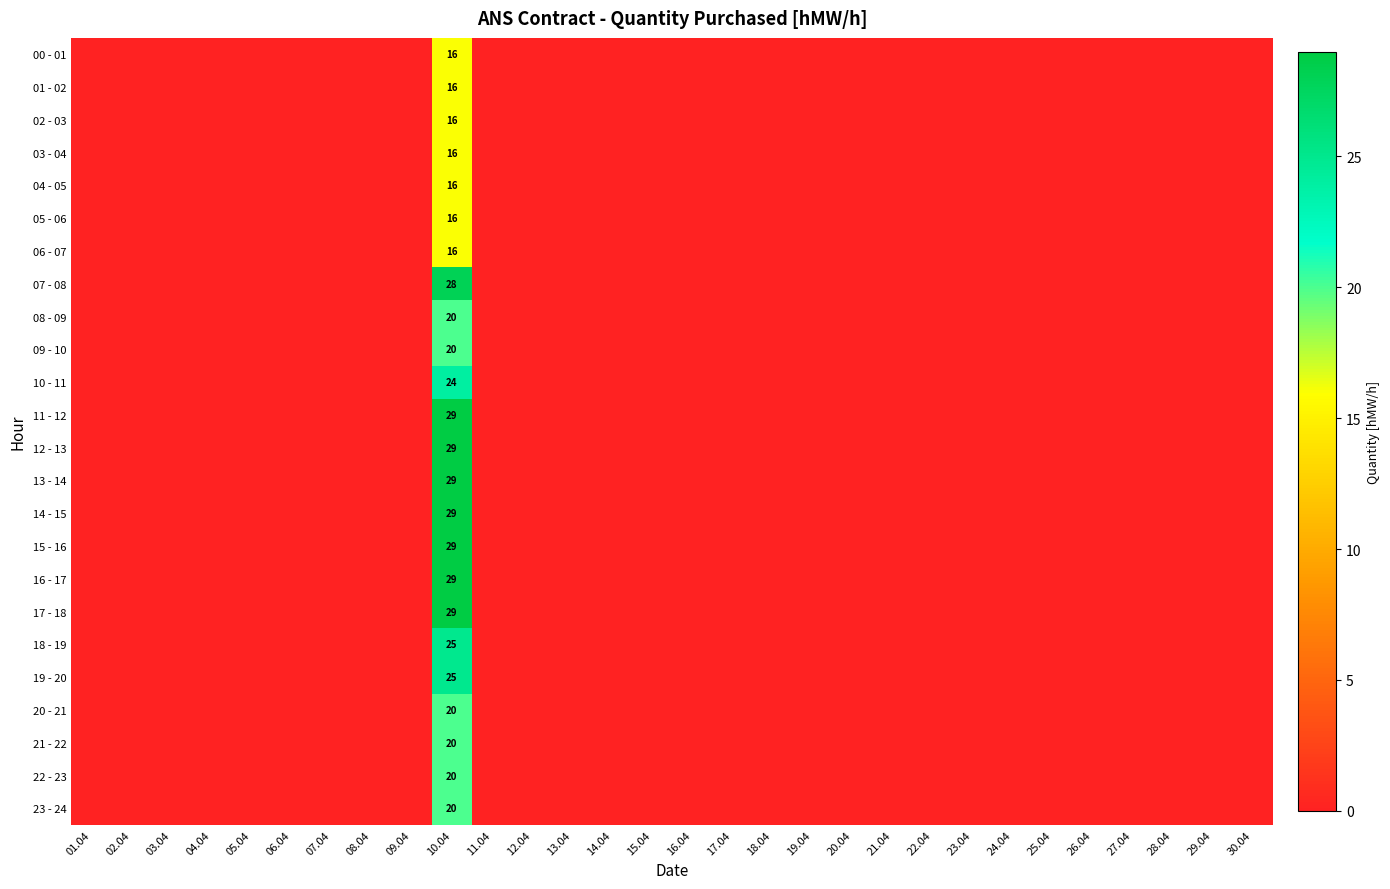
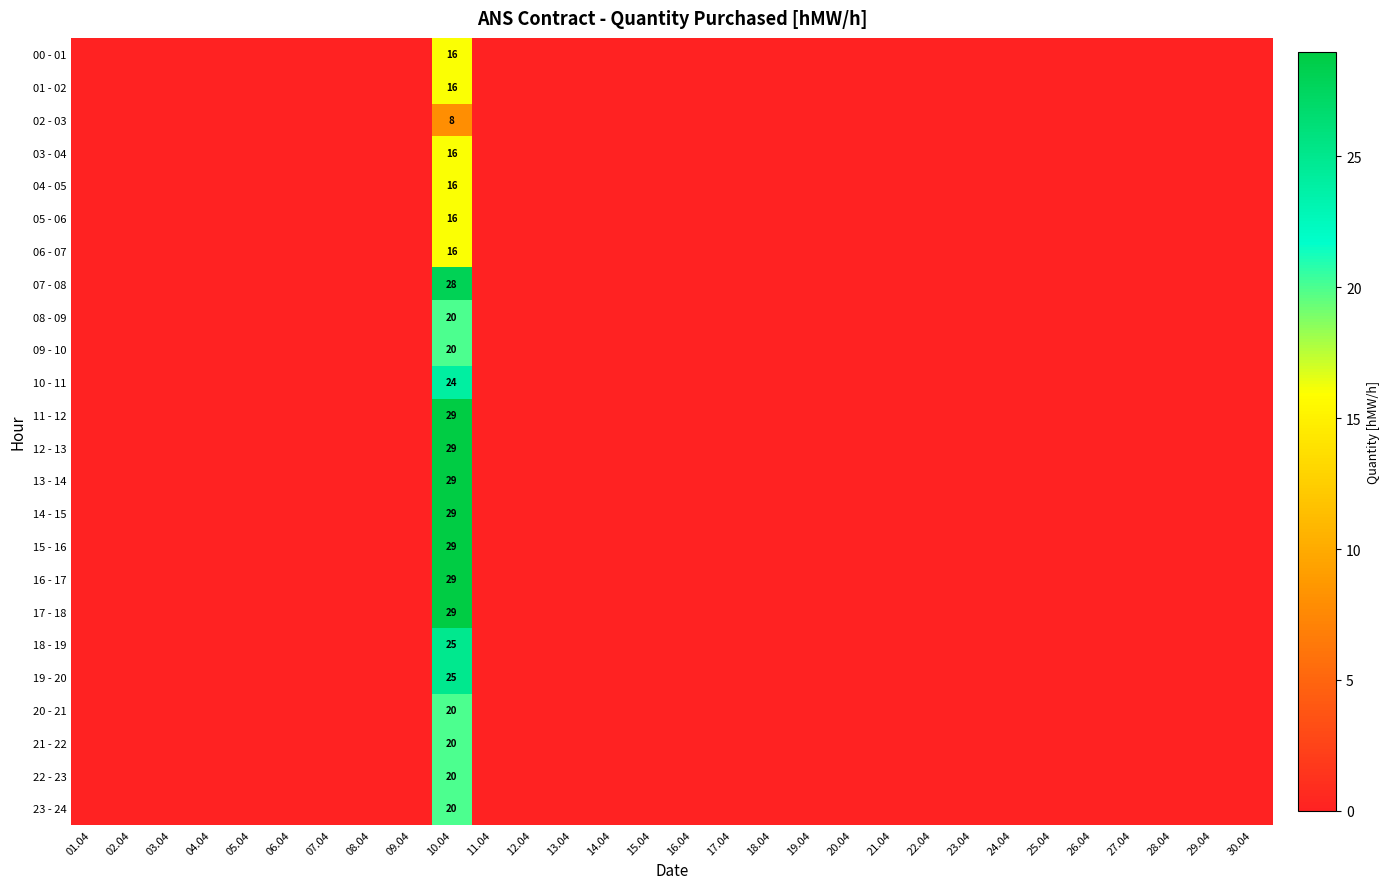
02 - 03, 10.04: 16 -> 8
